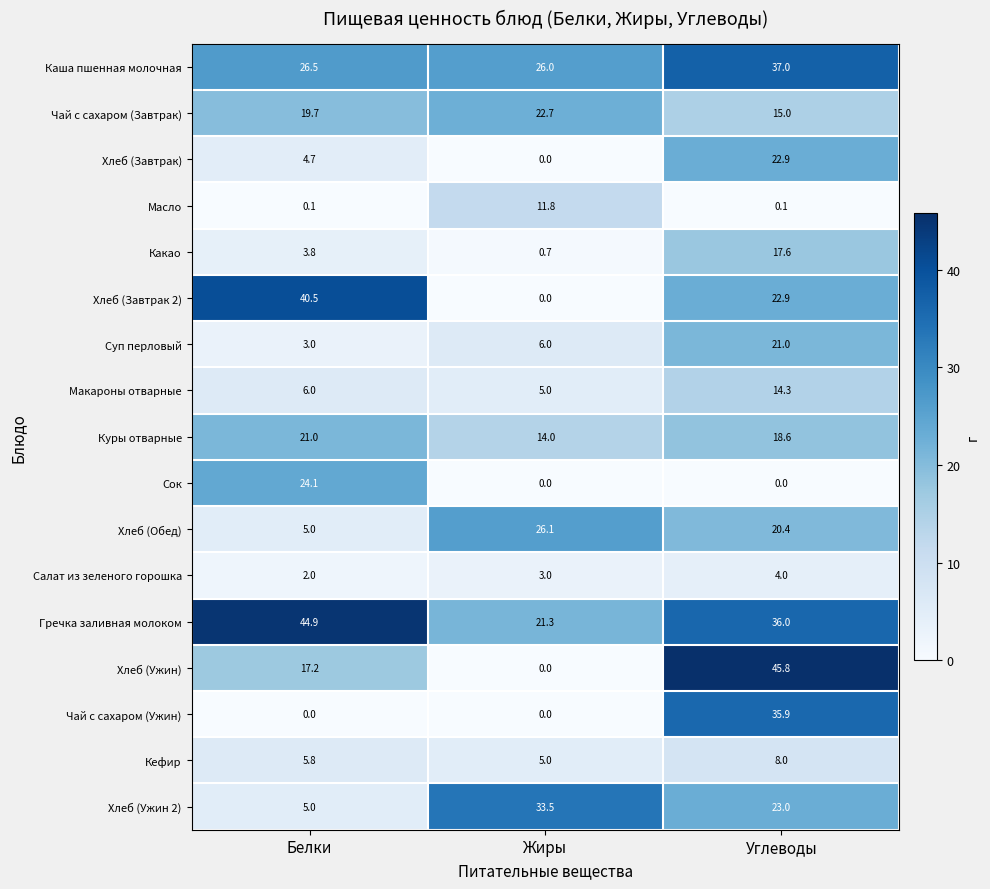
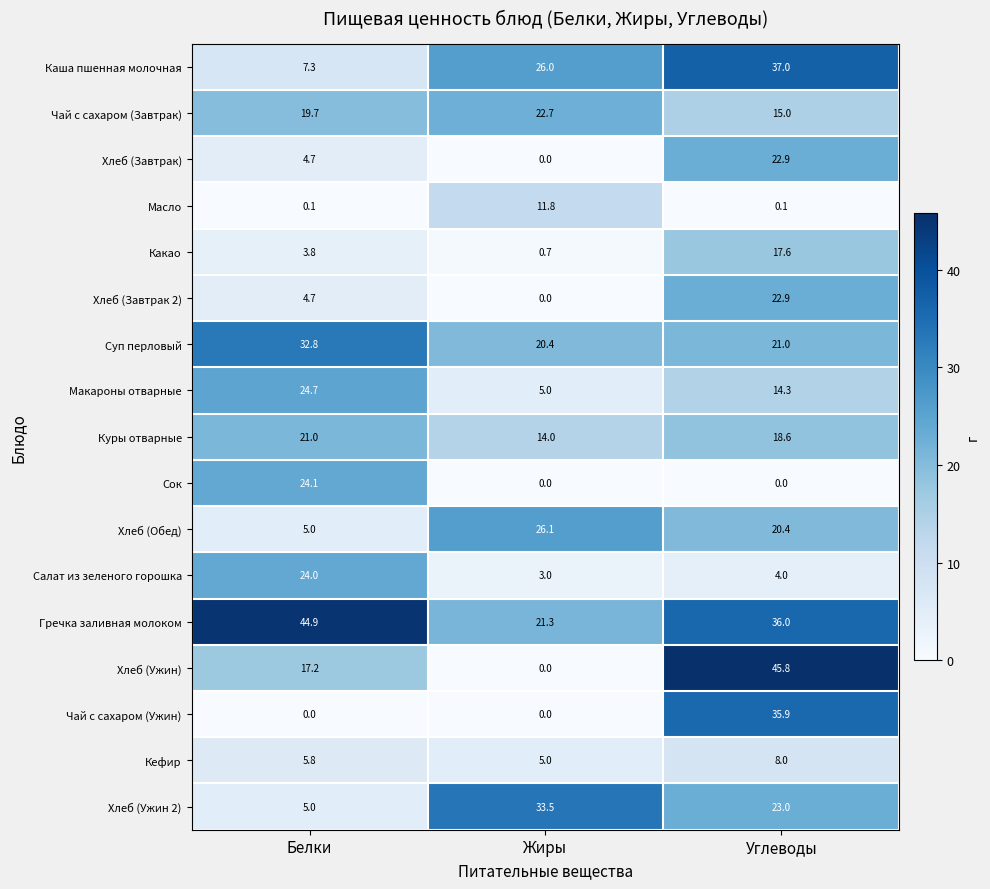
Каша пшенная молочная, Белки: 26.5 -> 7.3
Хлеб (Завтрак 2), Белки: 40.5 -> 4.7
Суп перловый, Белки: 3.0 -> 32.8
Суп перловый, Жиры: 6.0 -> 20.4
Макароны отварные, Белки: 6.0 -> 24.7
Салат из зеленого горошка, Белки: 2.0 -> 24.0
